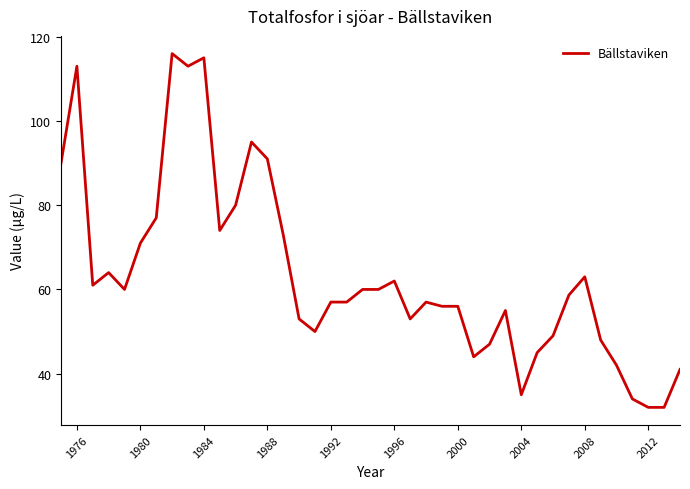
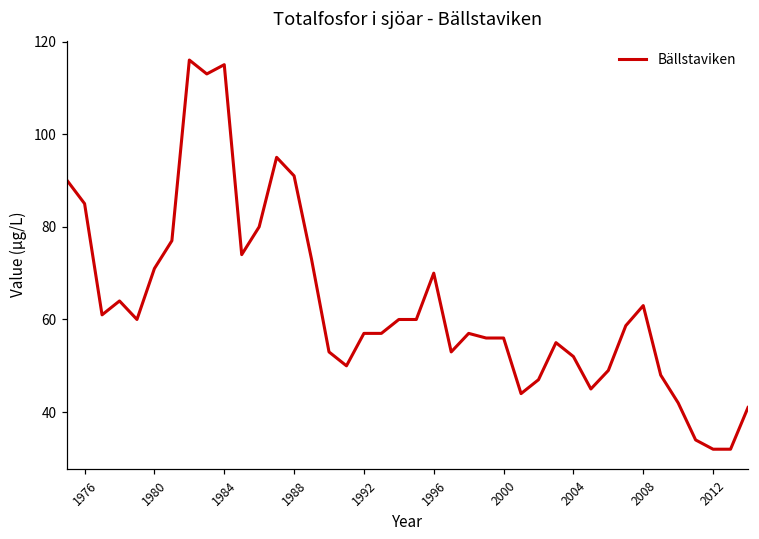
1976: 113 -> 85
1996: 62 -> 70
2004: 35 -> 52
